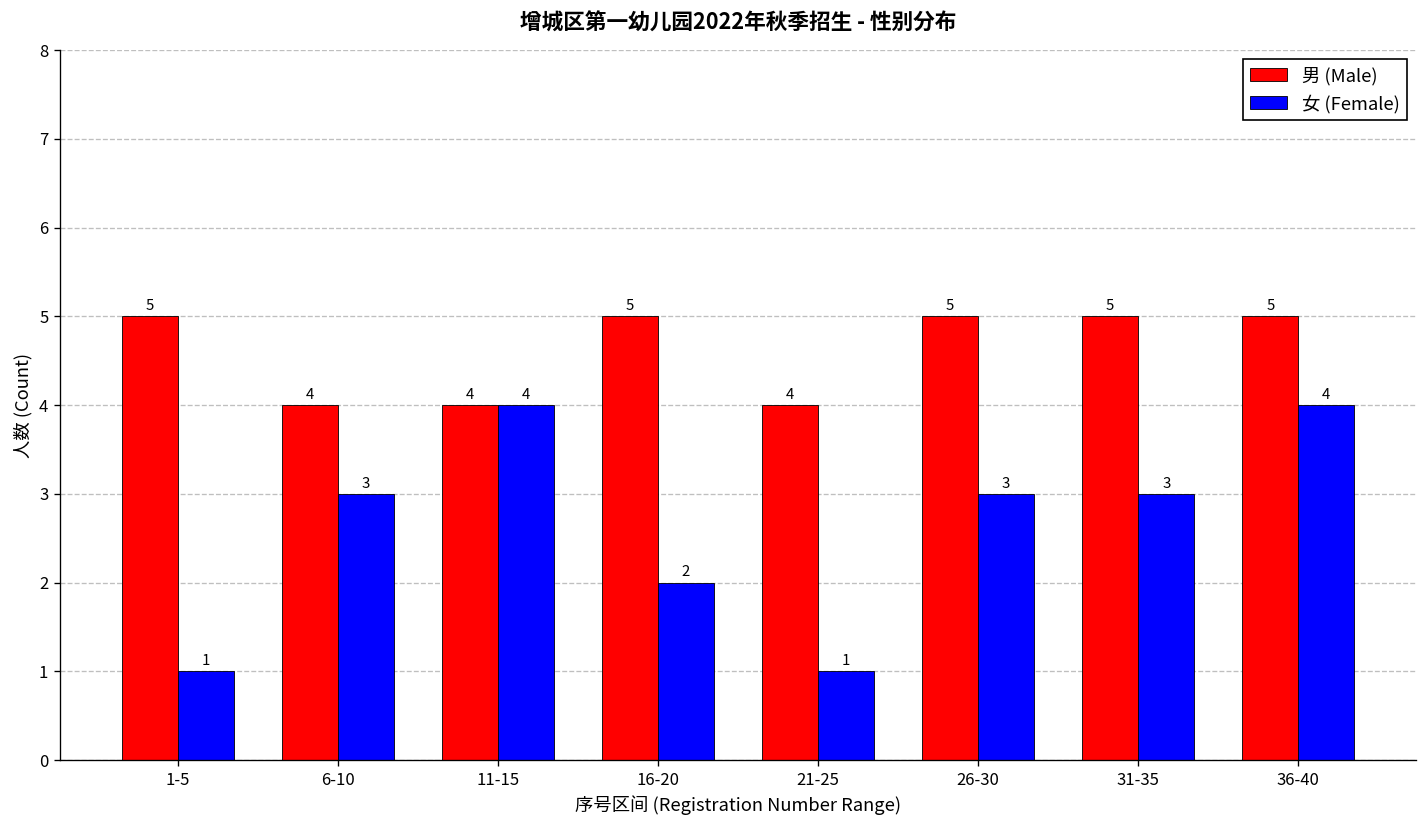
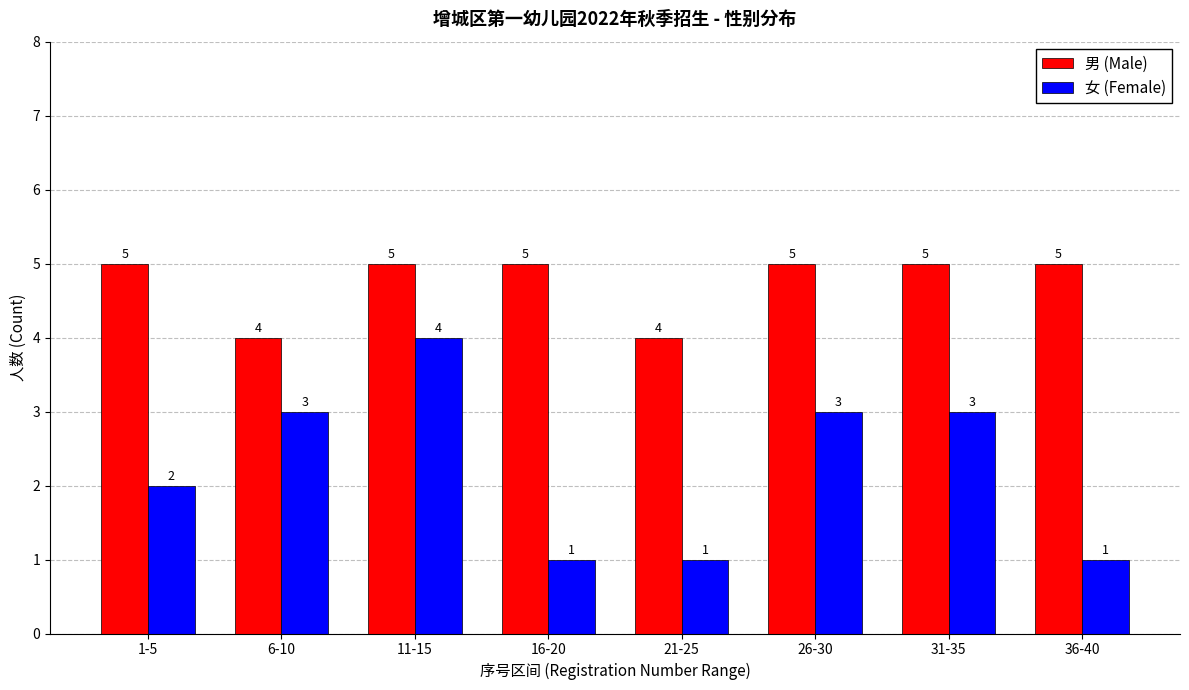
女 (Female), 1-5: 1 -> 2
男 (Male), 11-15: 4 -> 5
女 (Female), 16-20: 2 -> 1
女 (Female), 36-40: 4 -> 1
